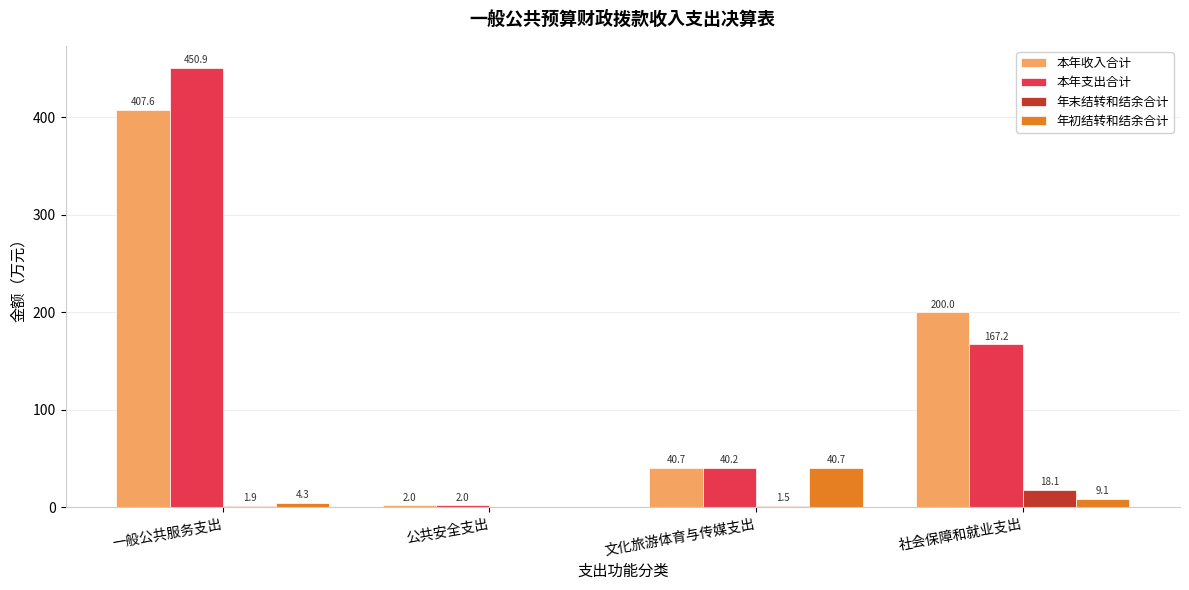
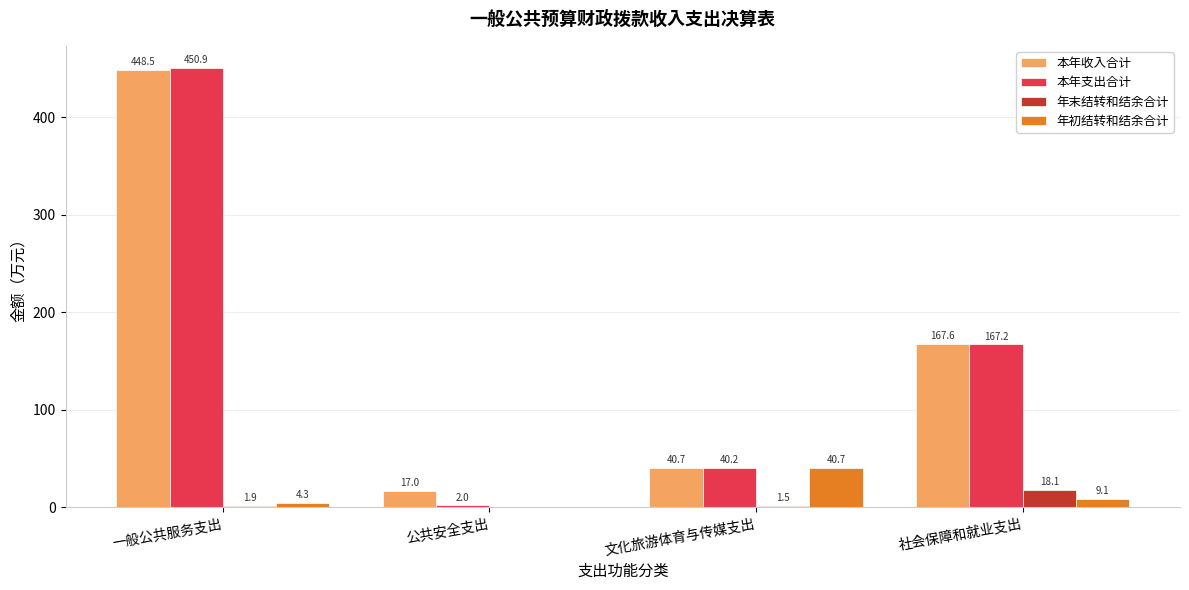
本年收入合计, 一般公共服务支出: 407.6 -> 448.5
本年收入合计, 公共安全支出: 2.0 -> 17.0
本年收入合计, 社会保障和就业支出: 200.0 -> 167.6
